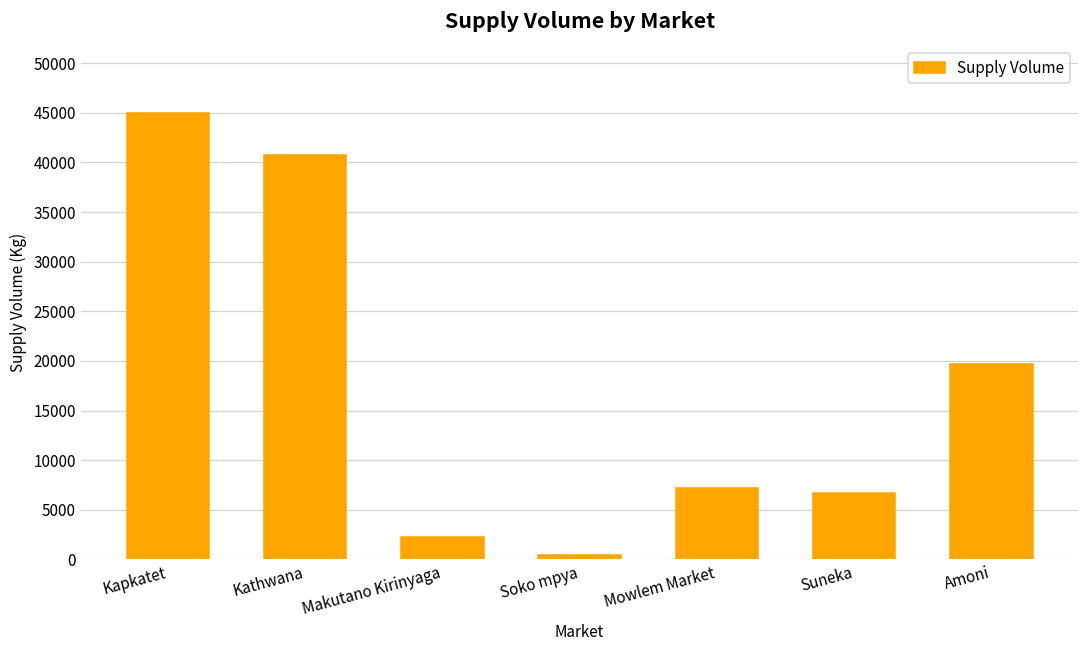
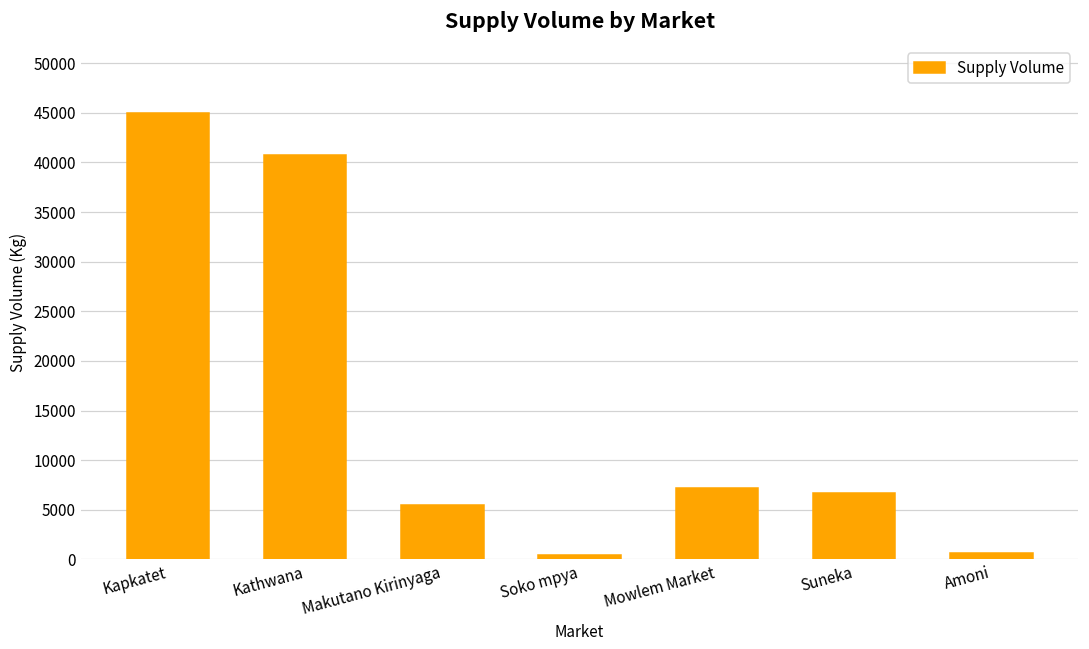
Makutano Kirinyaga: 2000 -> 6000
Amoni: 20000 -> 1000
